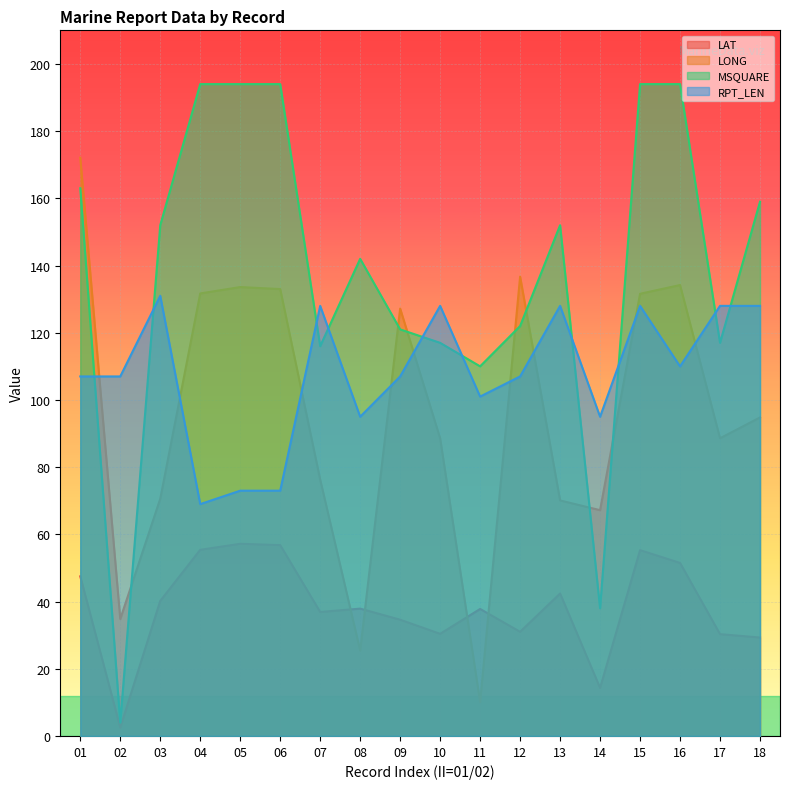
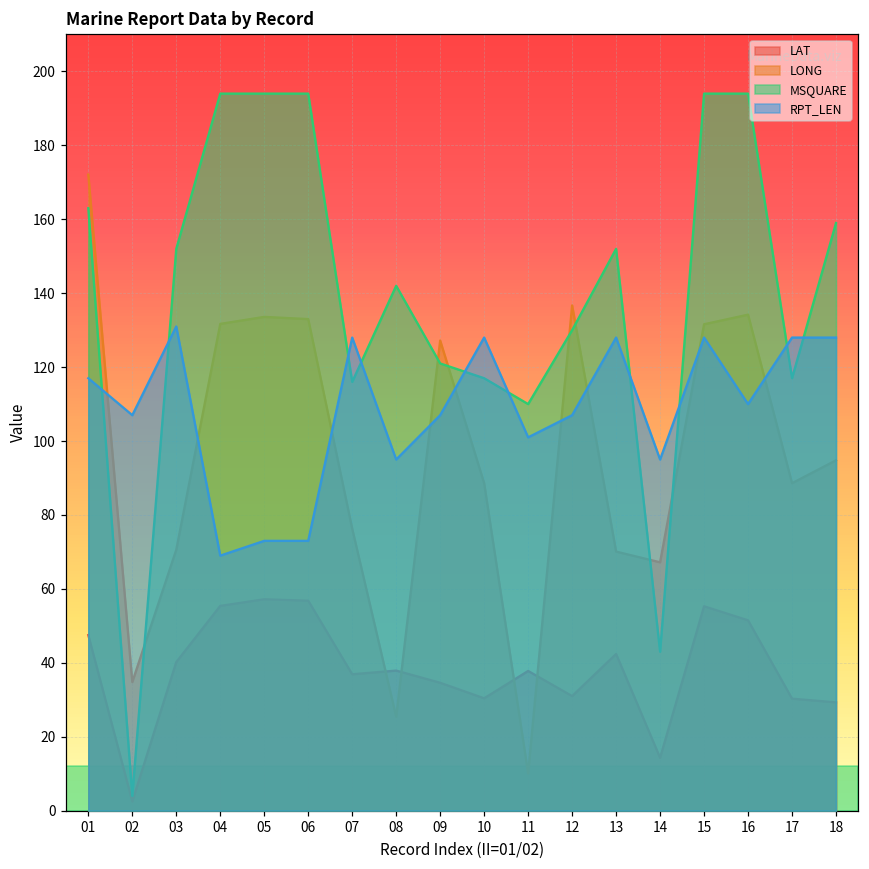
RPT_LEN, 01: 107 -> 117
MSQUARE, 12: 122 -> 130
MSQUARE, 14: 38 -> 43
